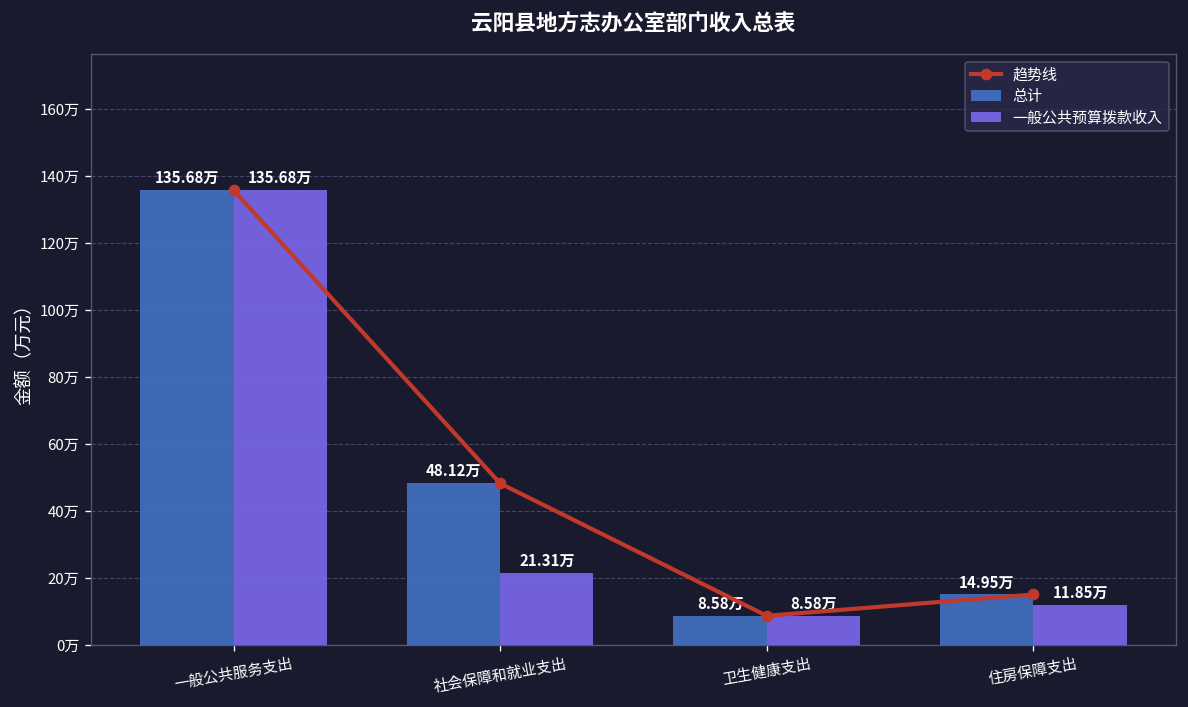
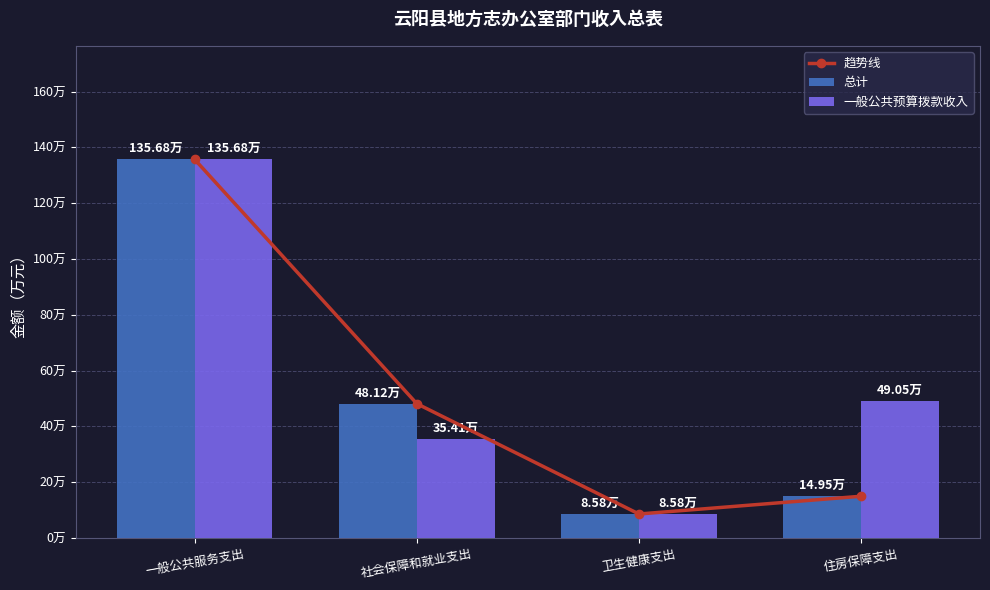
一般公共预算拨款收入, 社会保障和就业支出: 21.31万 -> 35.41万
一般公共预算拨款收入, 住房保障支出: 11.85万 -> 49.05万
